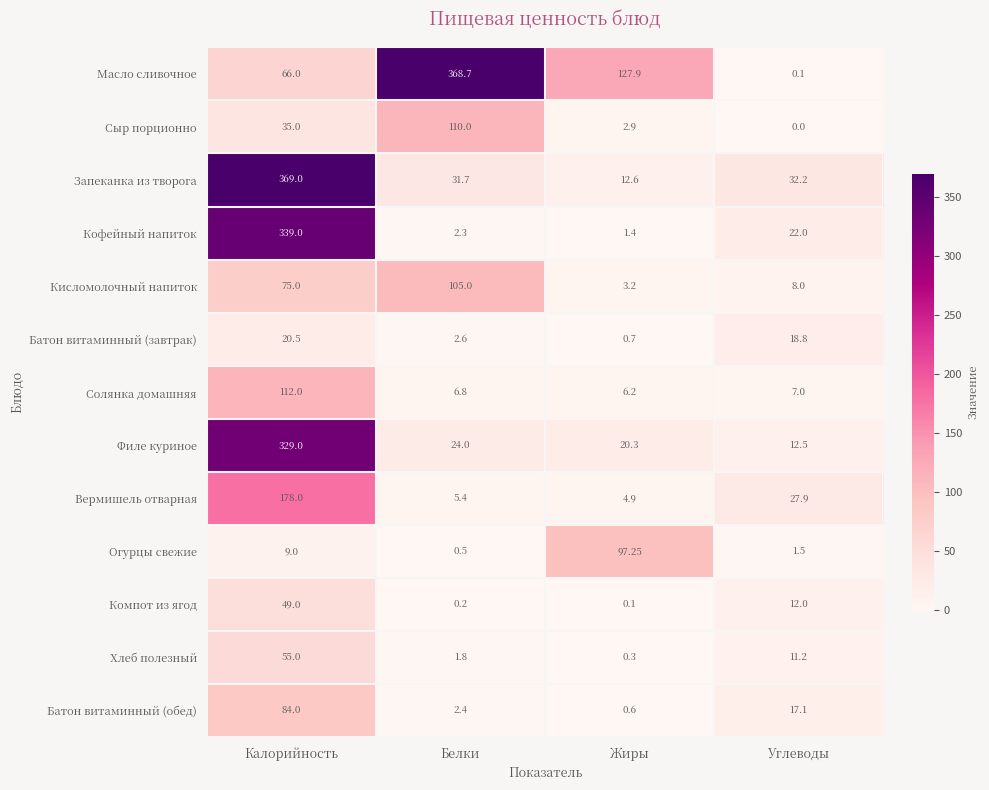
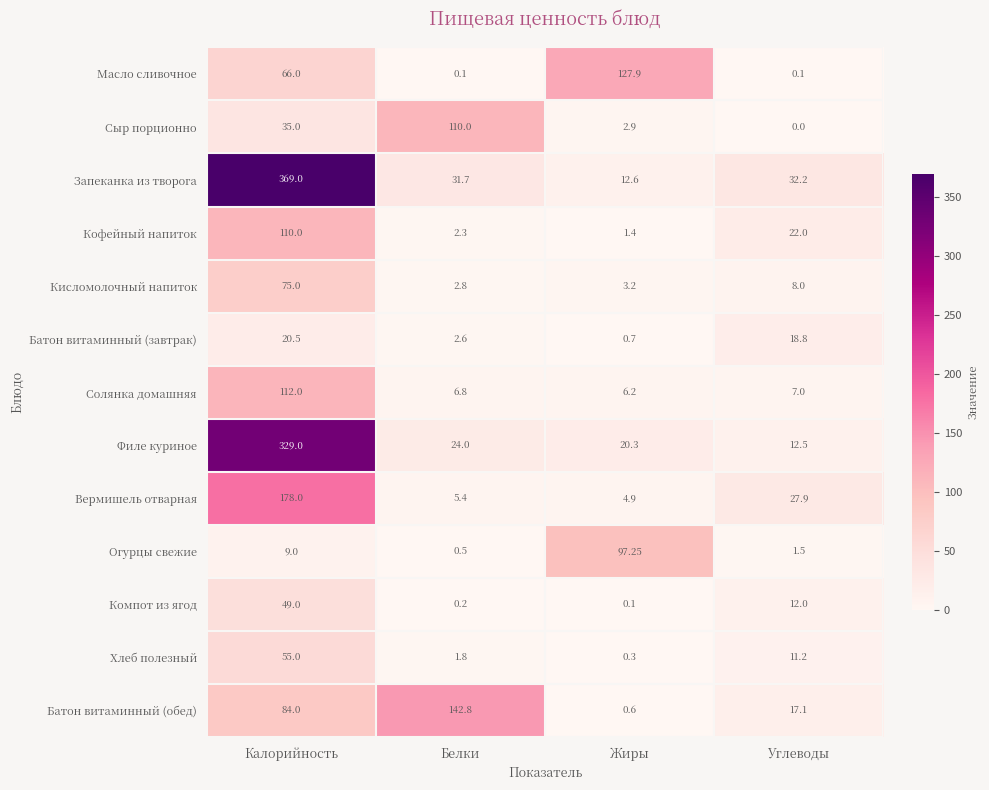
Масло сливочное, Белки: 368.7 -> 0.1
Кофейный напиток, Калорийность: 339.0 -> 110.0
Кисломолочный напиток, Белки: 105.0 -> 2.8
Батон витаминный (обед), Белки: 2.4 -> 142.8
